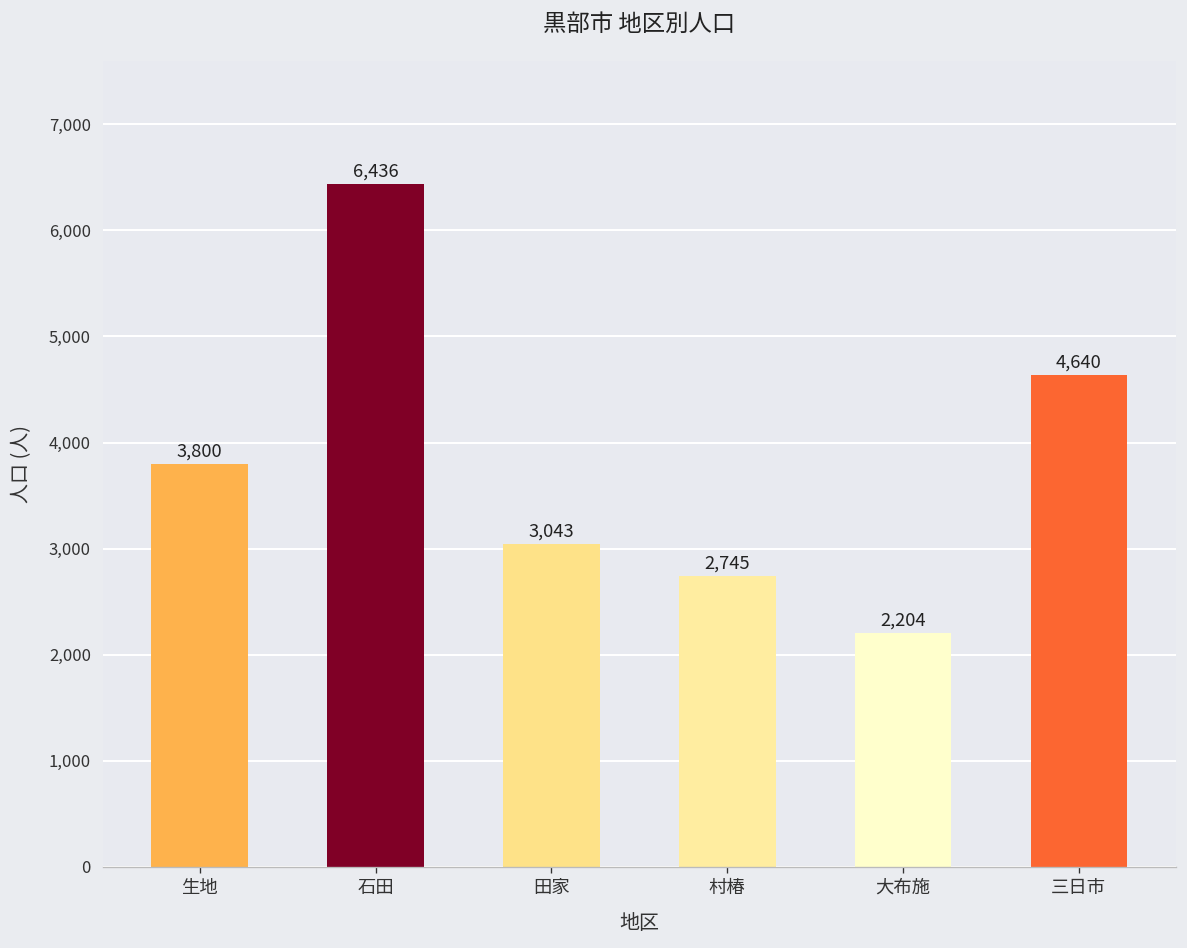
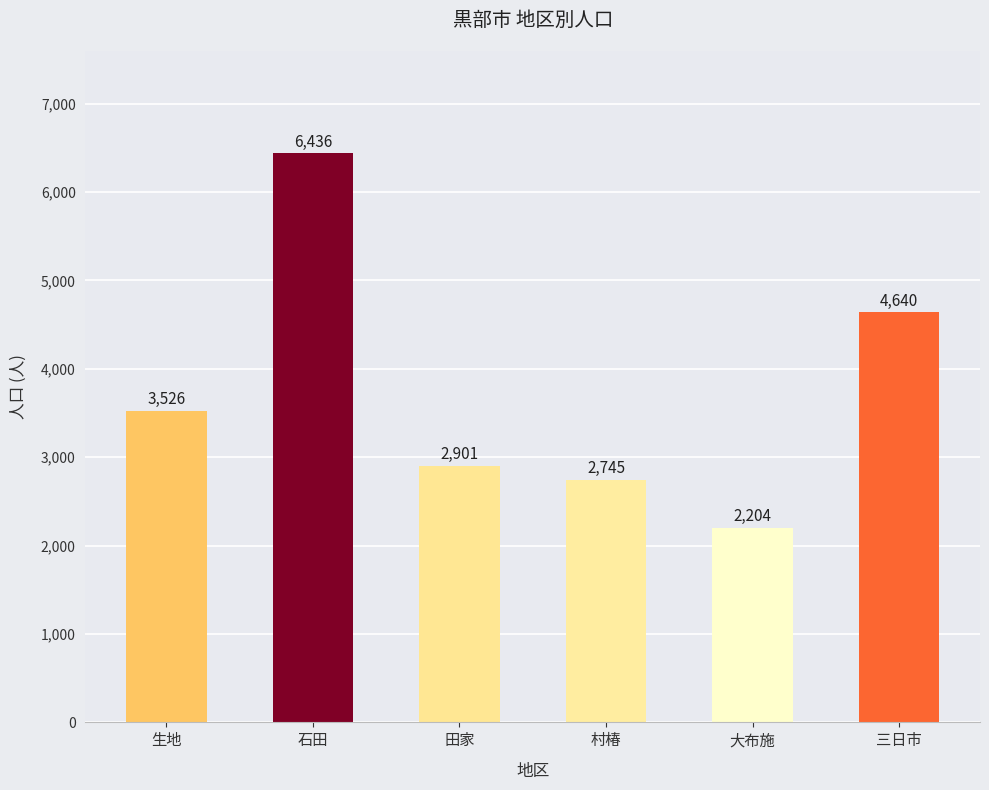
生地: 3,800 -> 3,526
田家: 3,043 -> 2,901
